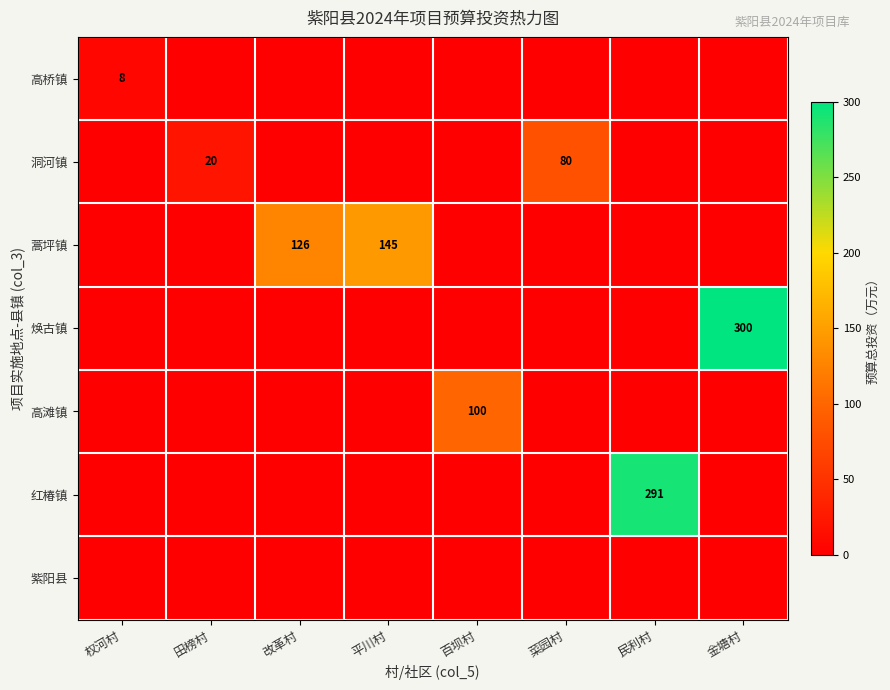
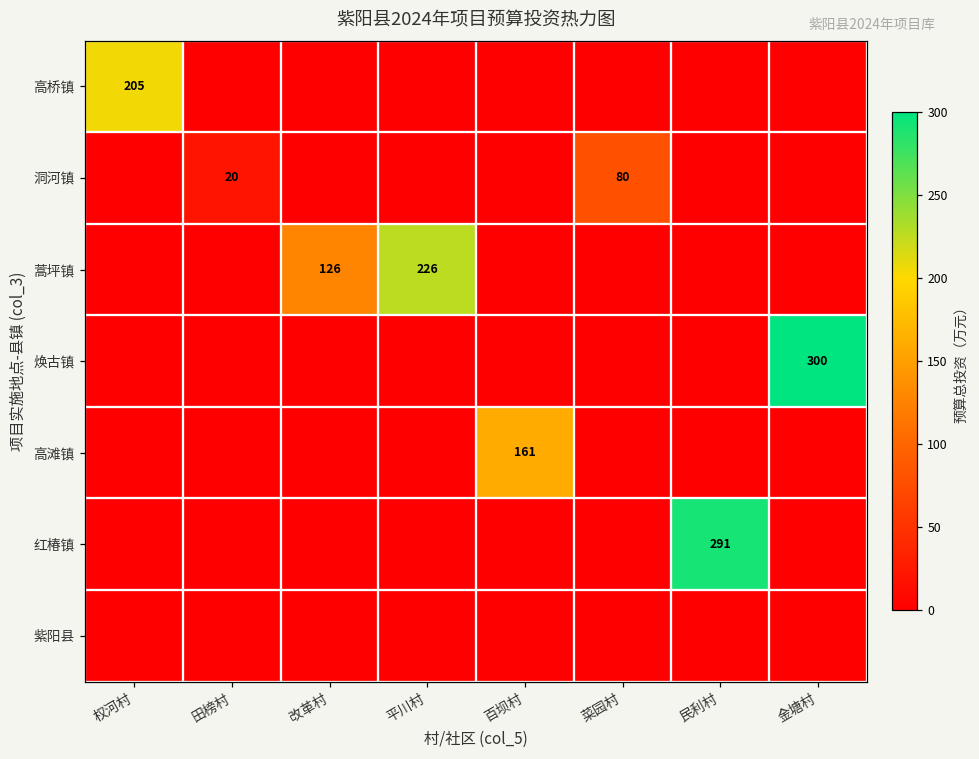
高桥镇, 权河村: 8 -> 205
蒿坪镇, 平川村: 145 -> 226
高滩镇, 百坝村: 100 -> 161
